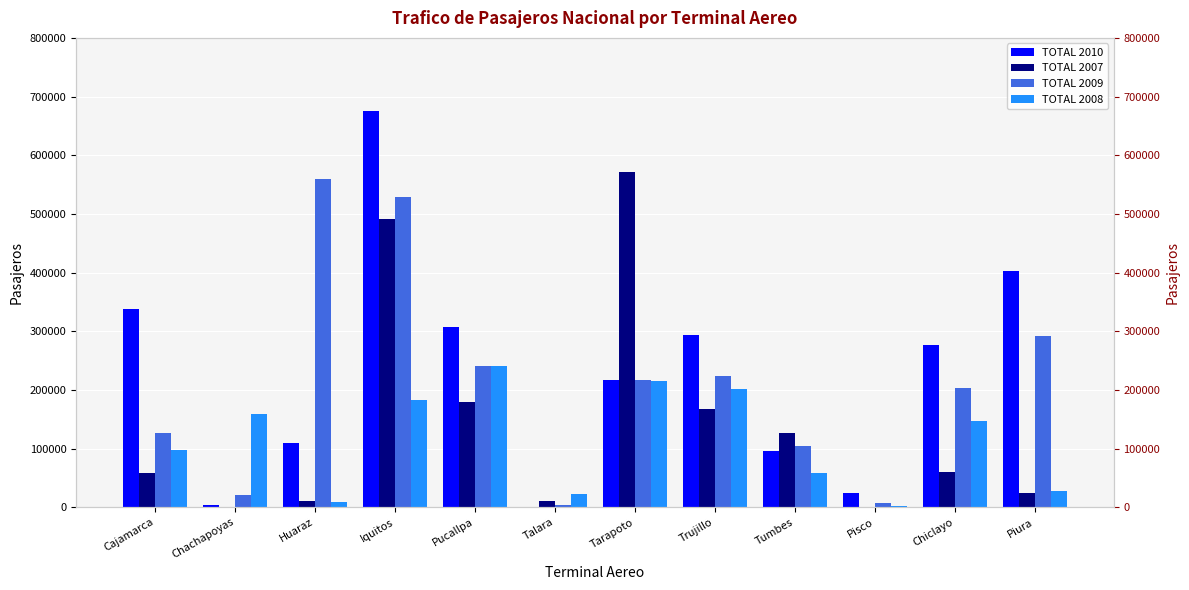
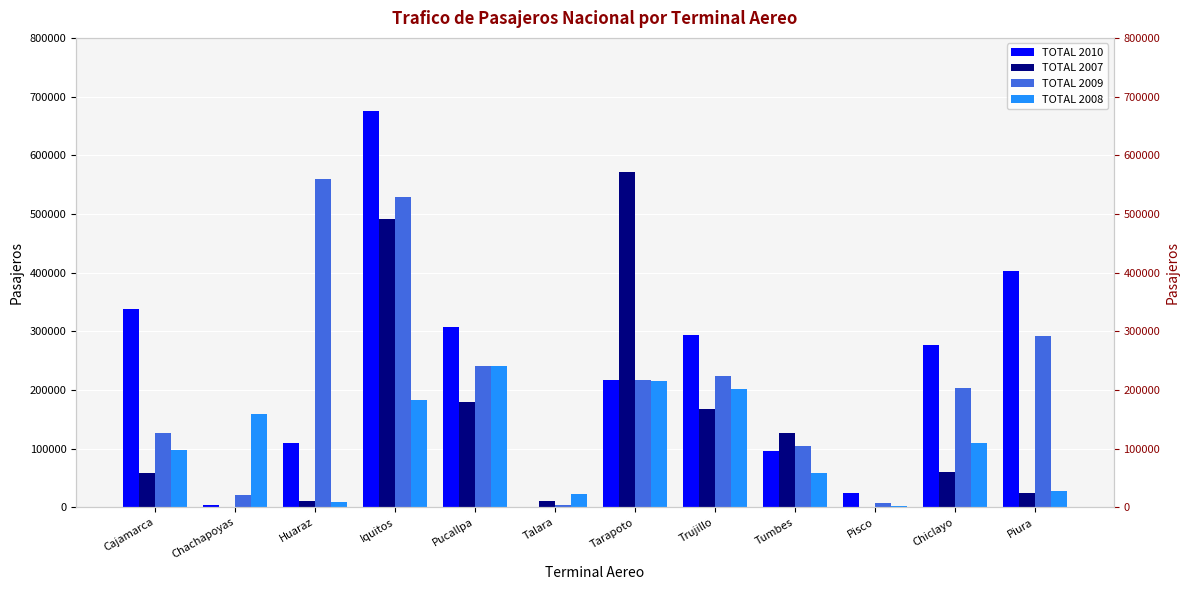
TOTAL 2008, Chiclayo: 150000 -> 110000
